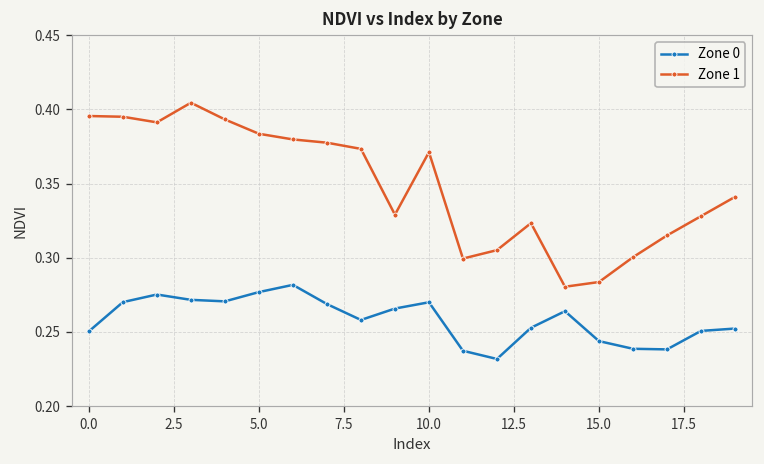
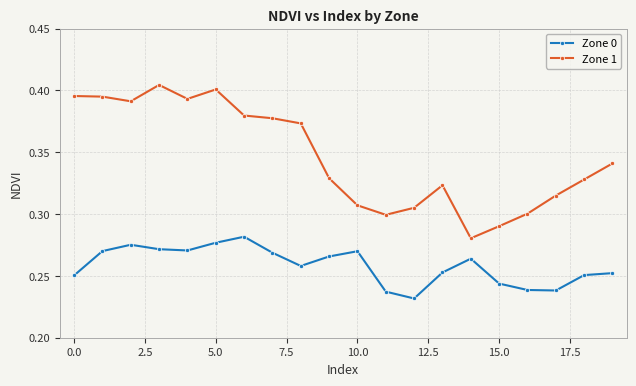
Zone 1, 5.0: 0.384 -> 0.401
Zone 1, 10.0: 0.371 -> 0.307
Zone 1, 15.0: 0.284 -> 0.290
